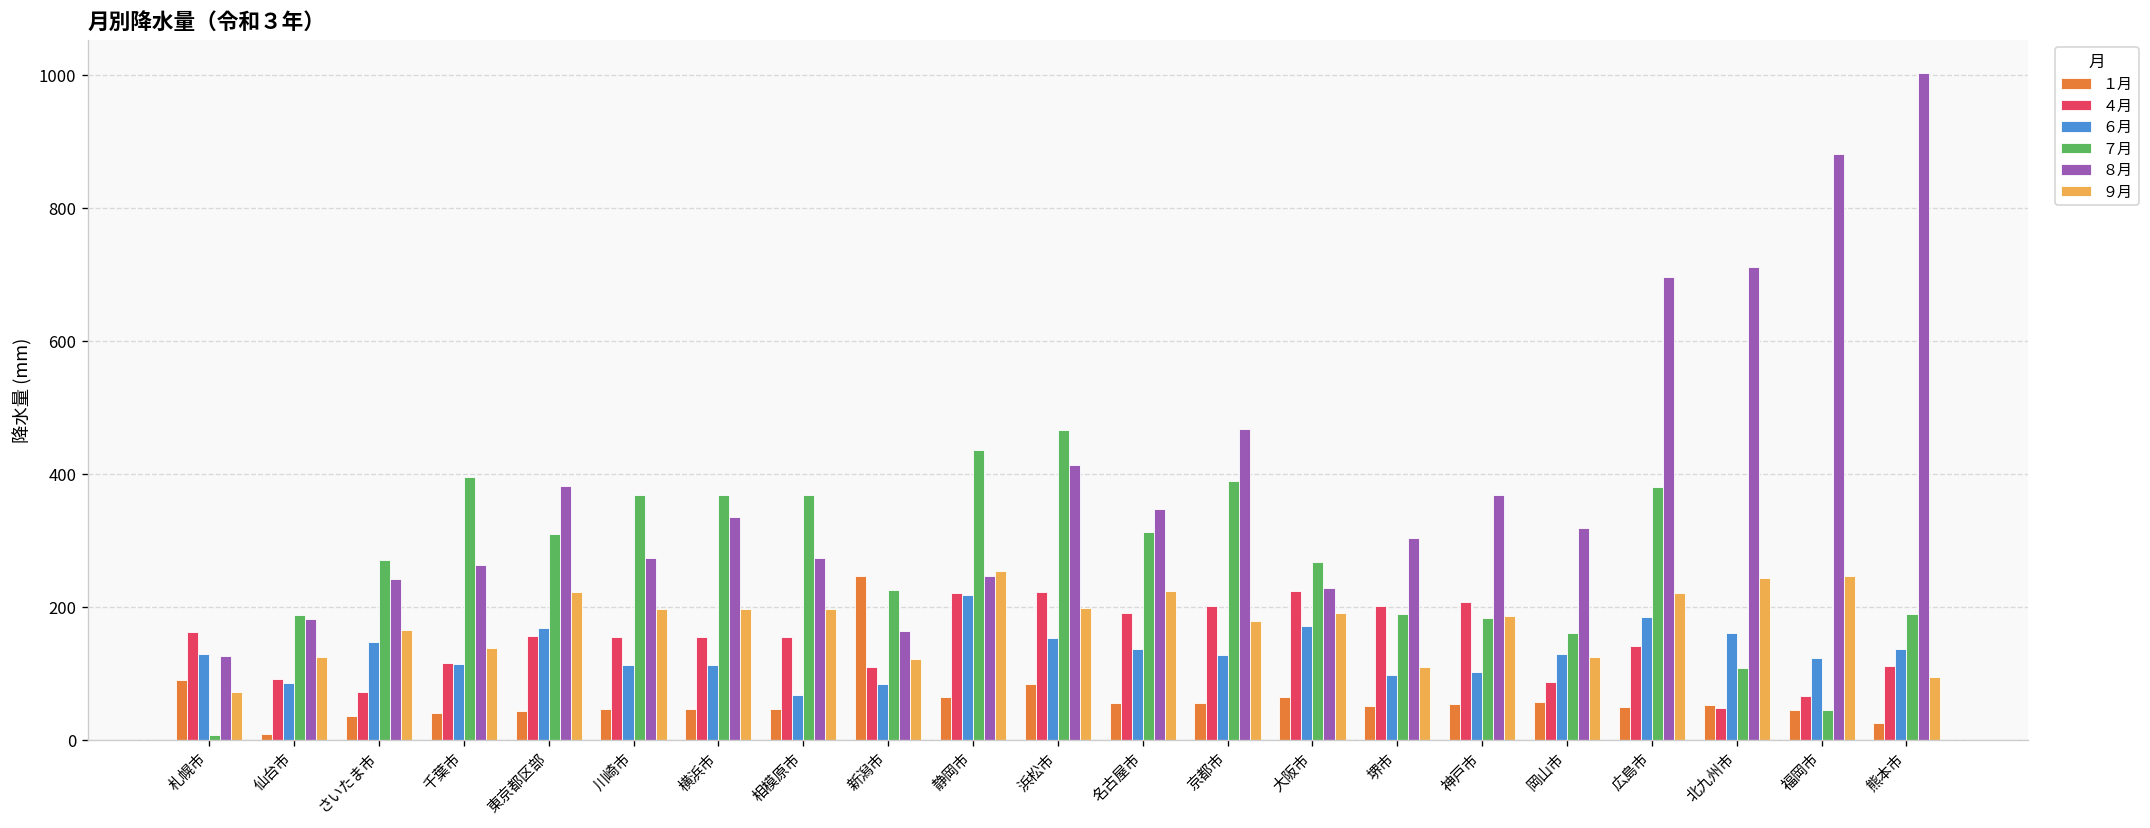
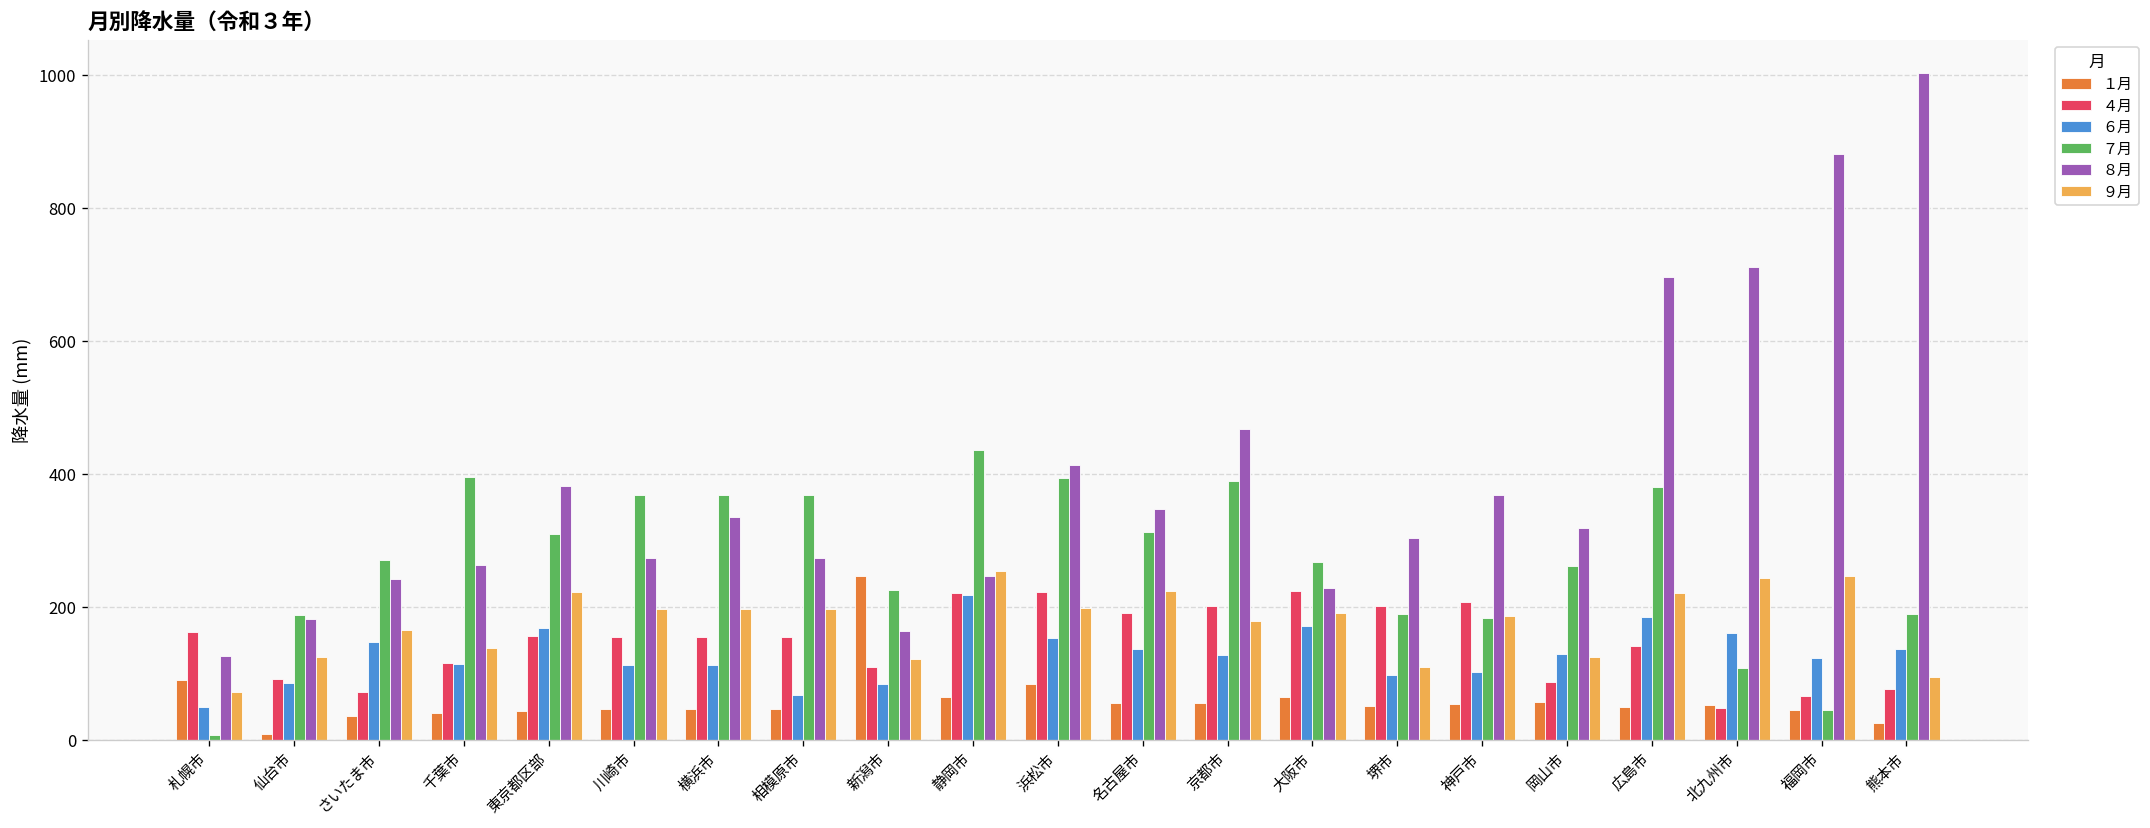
６月, 札幌市: 130 -> 50
７月, 浜松市: 470 -> 390
７月, 岡山市: 160 -> 260
４月, 熊本市: 110 -> 80
